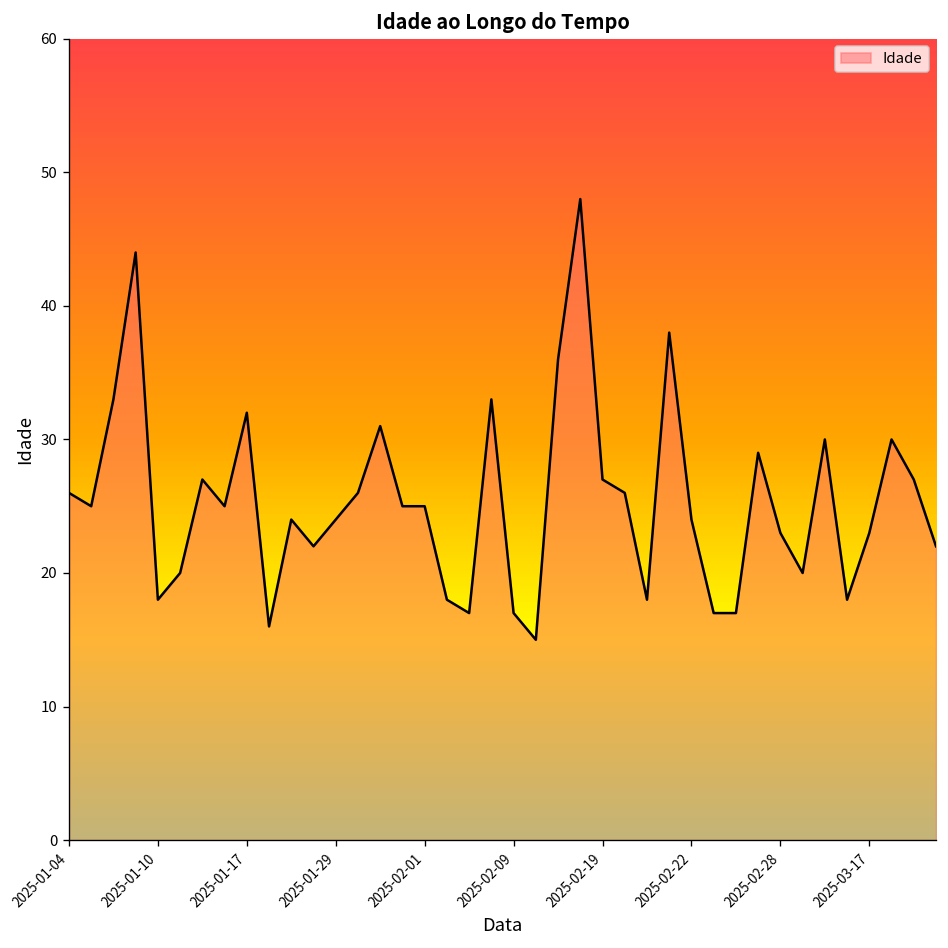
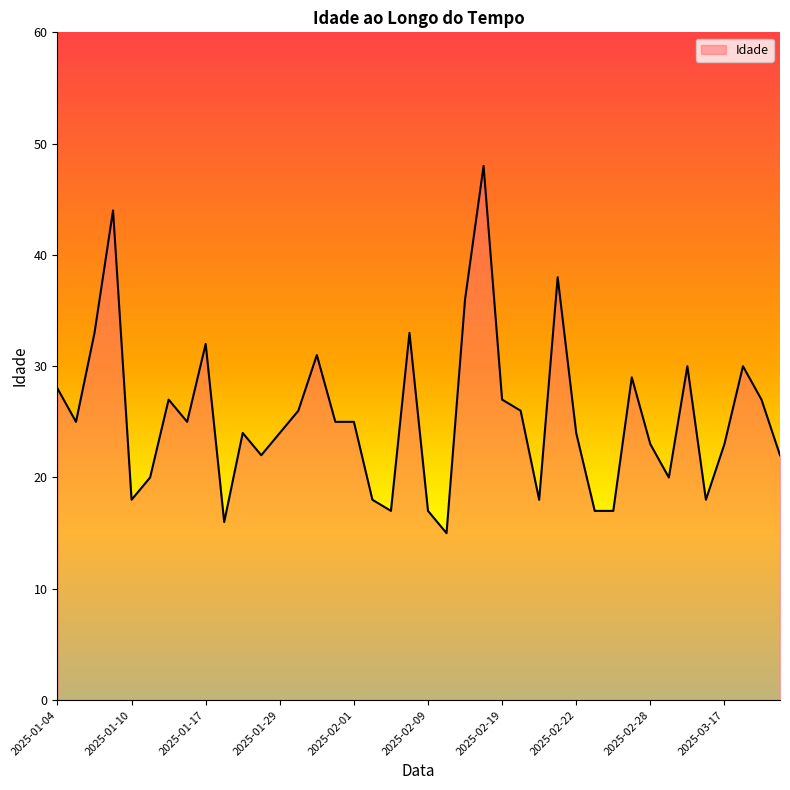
2025-01-04: 26 -> 28
